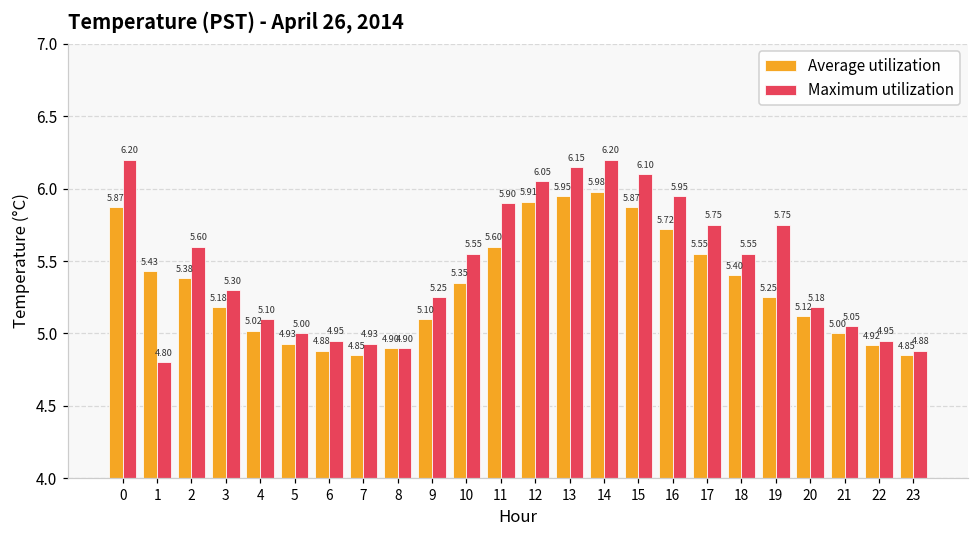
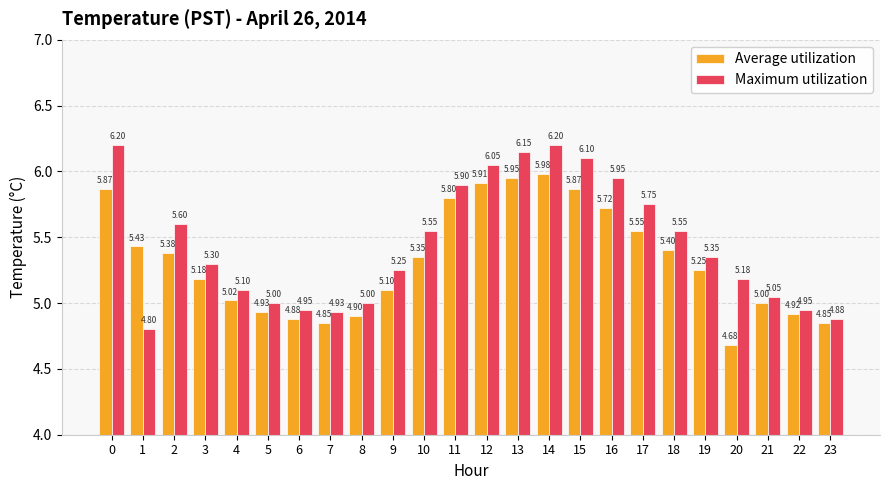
Maximum utilization, 8: 4.90 -> 5.00
Average utilization, 11: 5.60 -> 5.80
Maximum utilization, 19: 5.75 -> 5.35
Average utilization, 20: 5.12 -> 4.68
